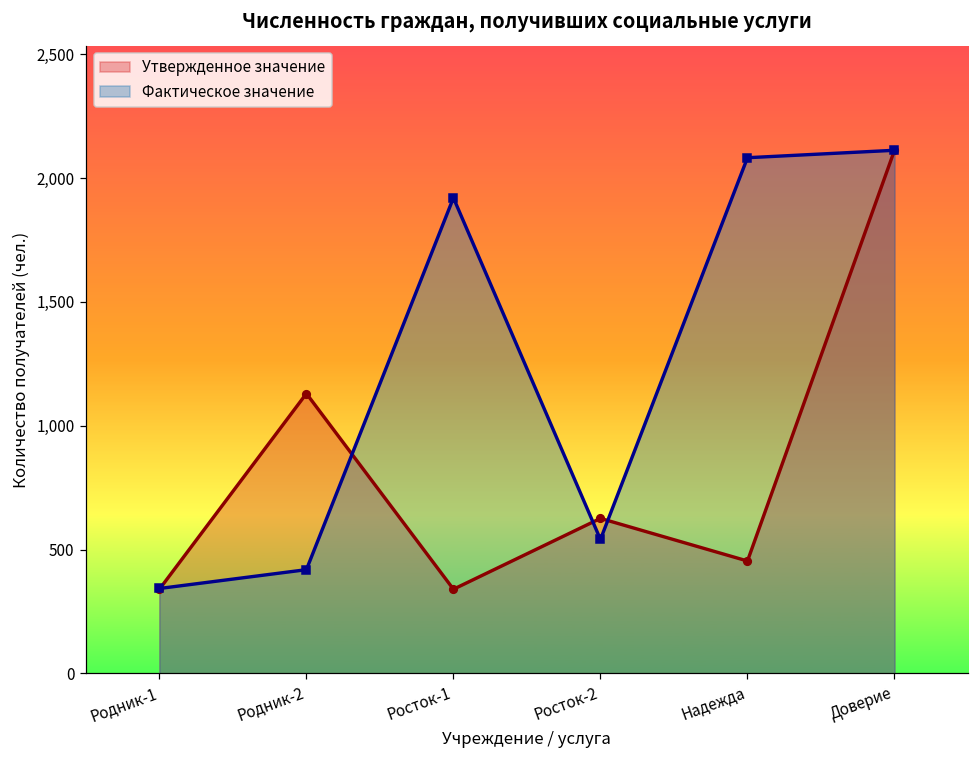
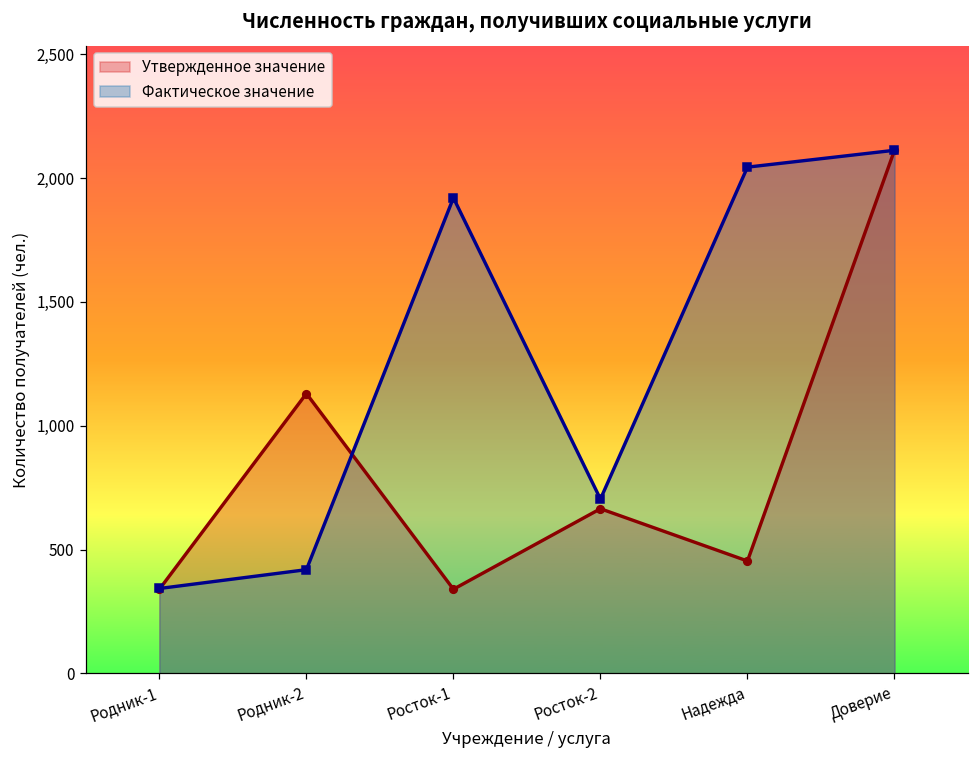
Утвержденное значение, Росток-2: 630 -> 670
Фактическое значение, Росток-2: 540 -> 700
Фактическое значение, Надежда: 2,080 -> 2,040
